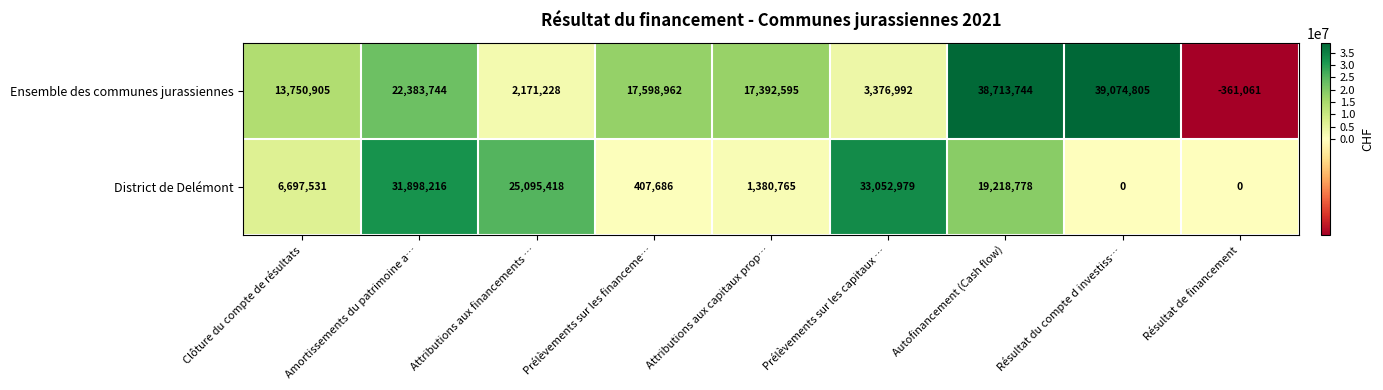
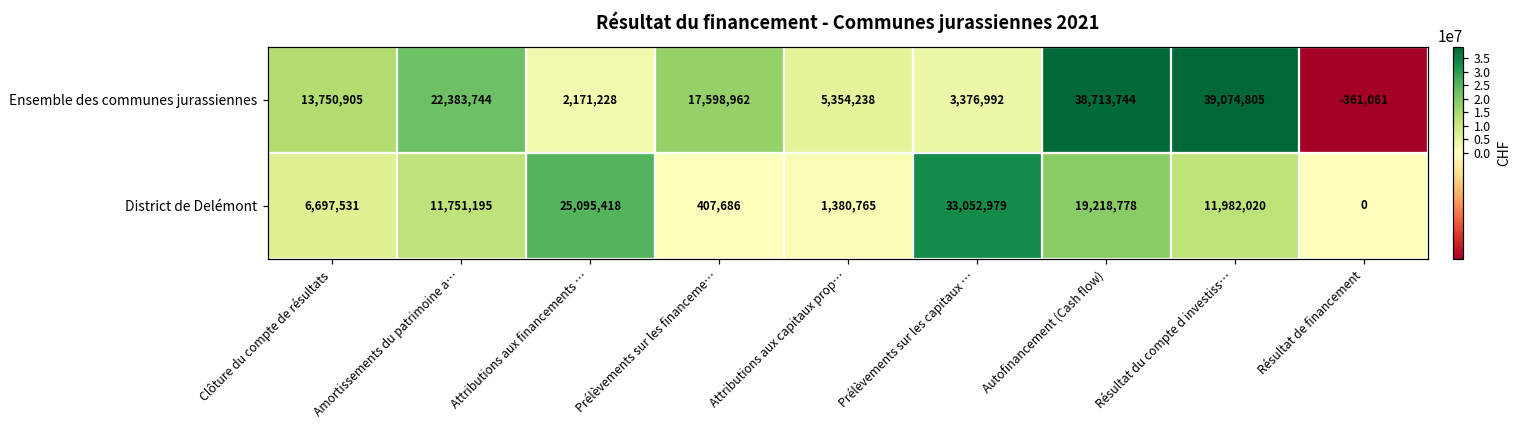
Ensemble des communes jurassiennes, Attributions aux capitaux prop…: 17,392,595 -> 5,354,238
District de Delémont, Amortissements du patrimoine a…: 31,898,216 -> 11,751,195
District de Delémont, Résultat du compte d investiss…: 0 -> 11,982,020
